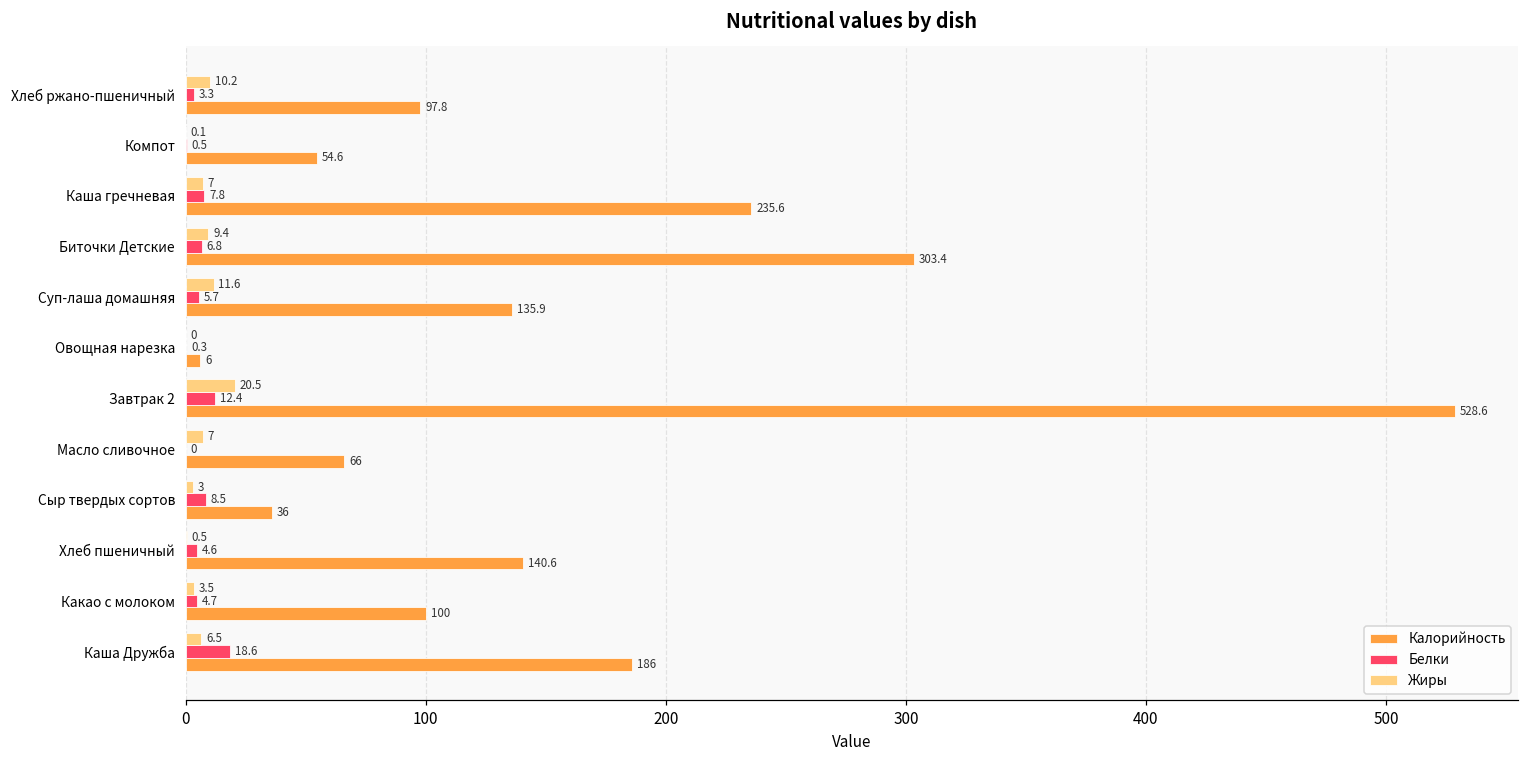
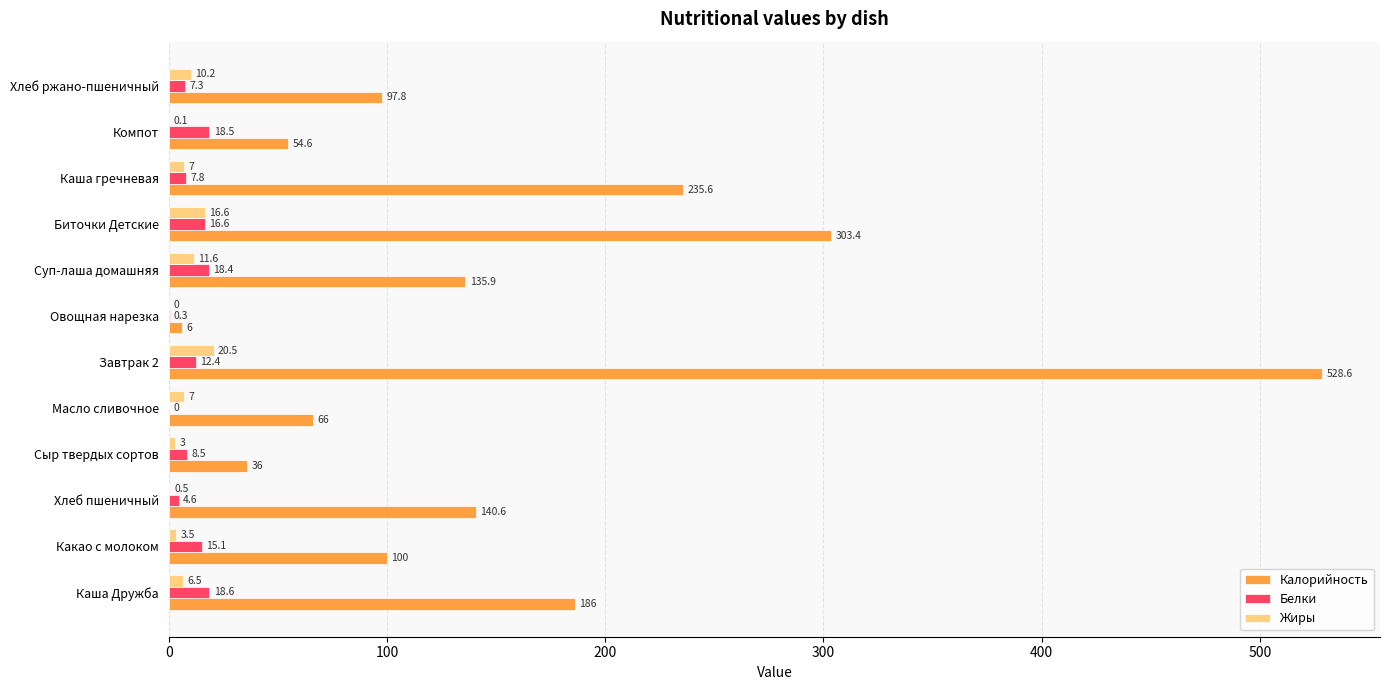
Белки, Хлеб ржано-пшеничный: 3.3 -> 7.3
Белки, Компот: 0.5 -> 18.5
Жиры, Биточки Детские: 9.4 -> 16.6
Белки, Биточки Детские: 6.8 -> 16.6
Белки, Суп-лаша домашняя: 5.7 -> 18.4
Белки, Какао с молоком: 4.7 -> 15.1
